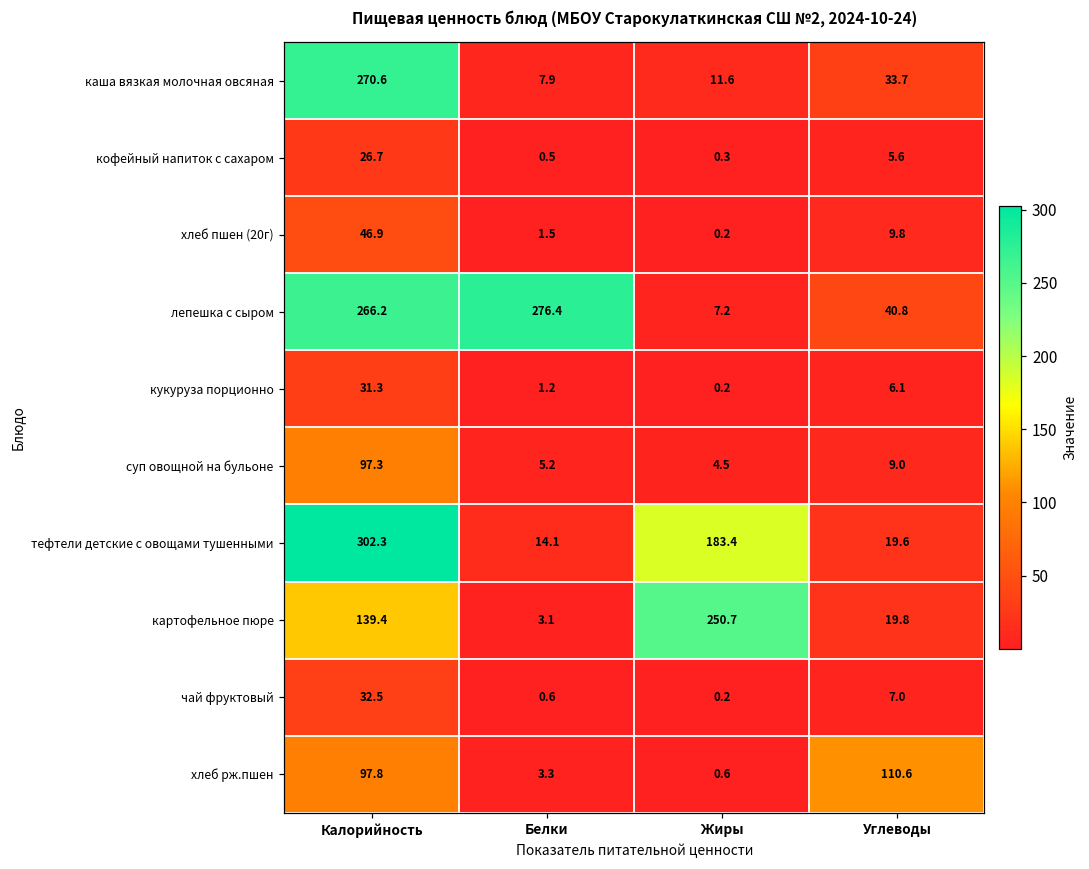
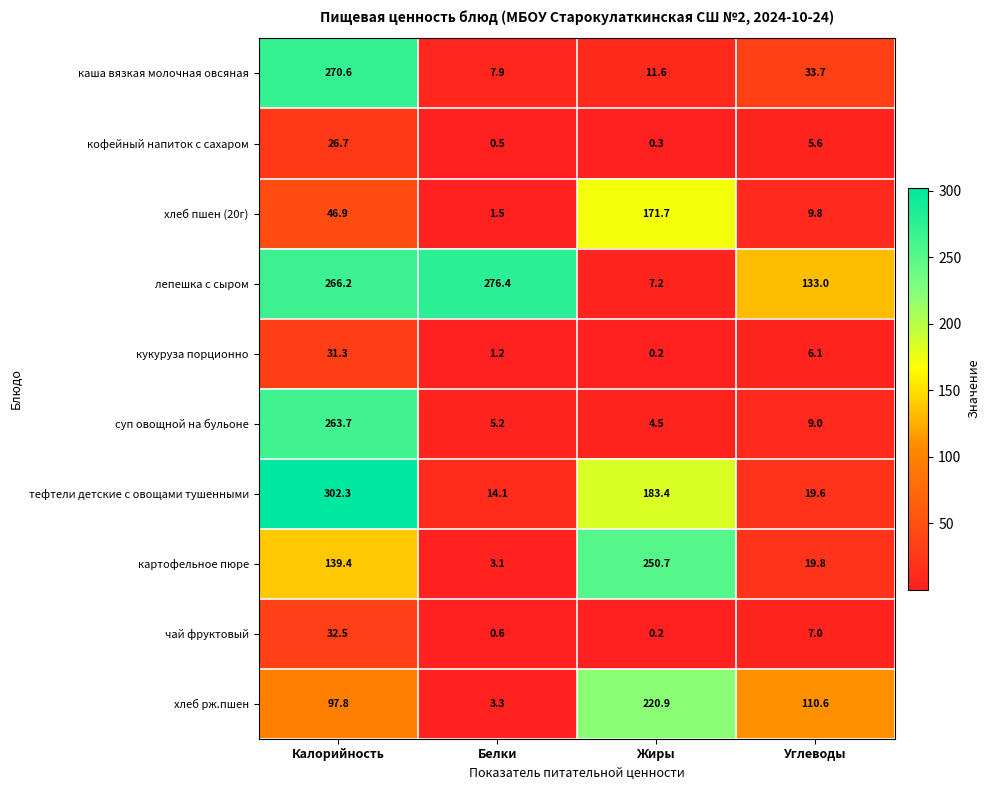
хлеб пшен (20г), Жиры: 0.2 -> 171.7
лепешка с сыром, Углеводы: 40.8 -> 133.0
суп овощной на бульоне, Калорийность: 97.3 -> 263.7
хлеб рж.пшен, Жиры: 0.6 -> 220.9
